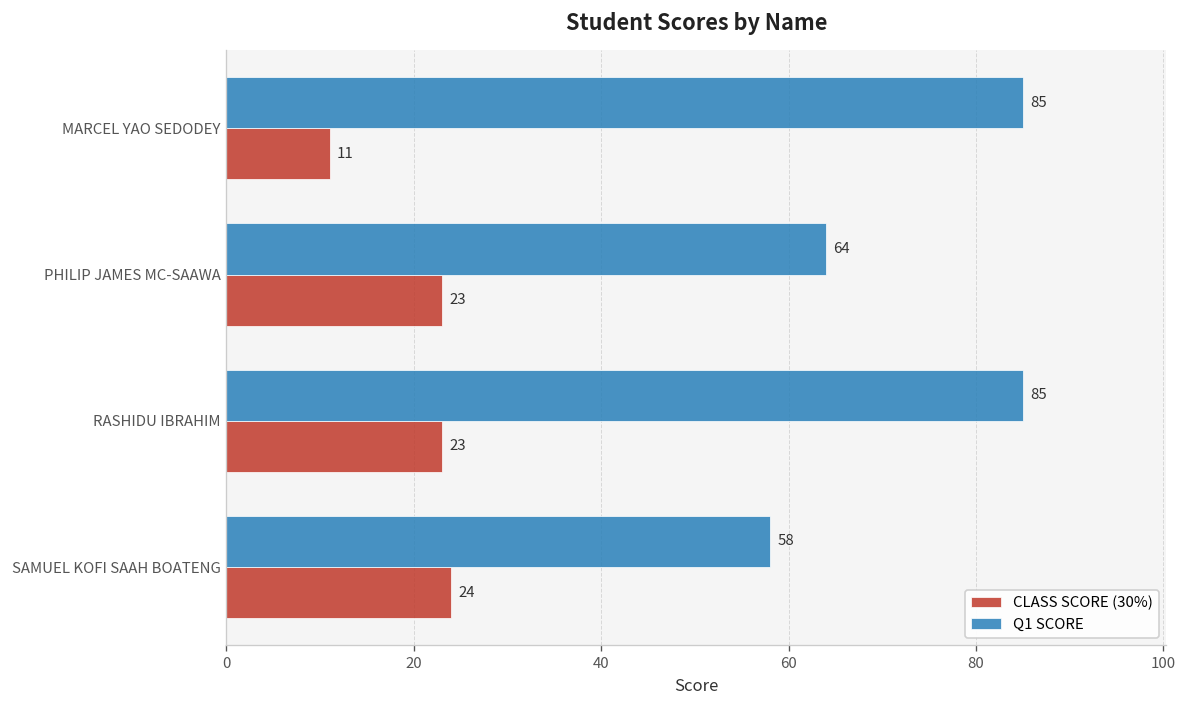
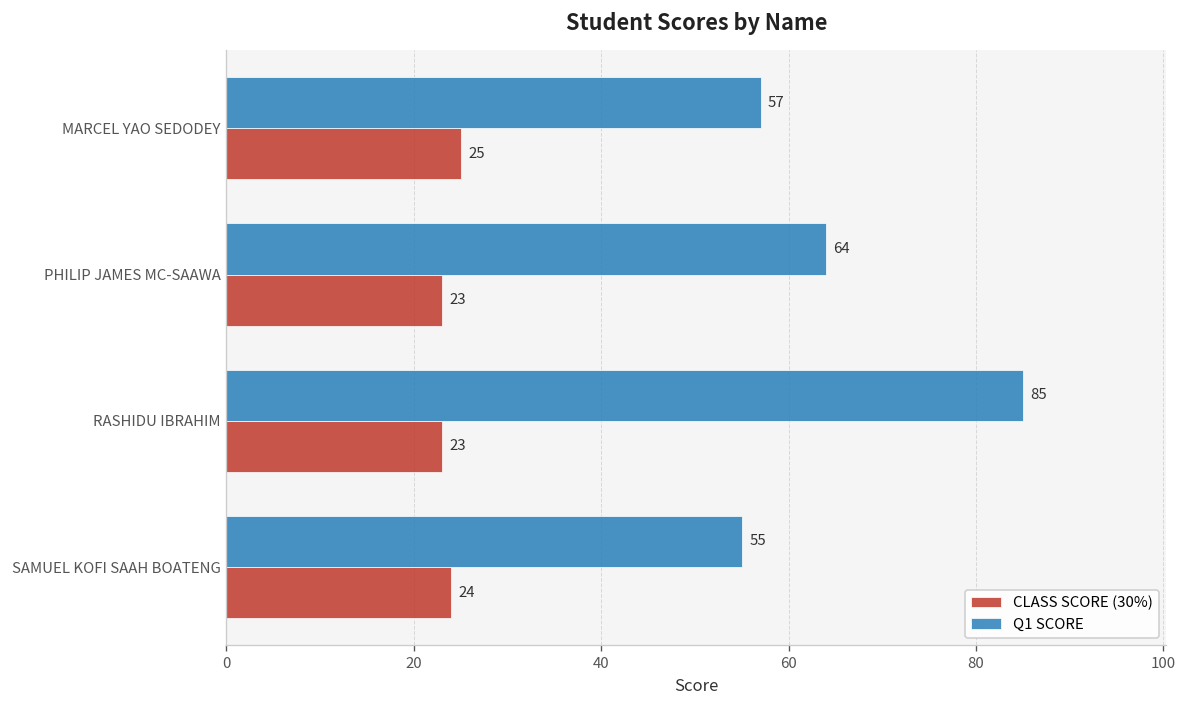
Q1 SCORE, MARCEL YAO SEDODEY: 85 -> 57
CLASS SCORE (30%), MARCEL YAO SEDODEY: 11 -> 25
Q1 SCORE, SAMUEL KOFI SAAH BOATENG: 58 -> 55
